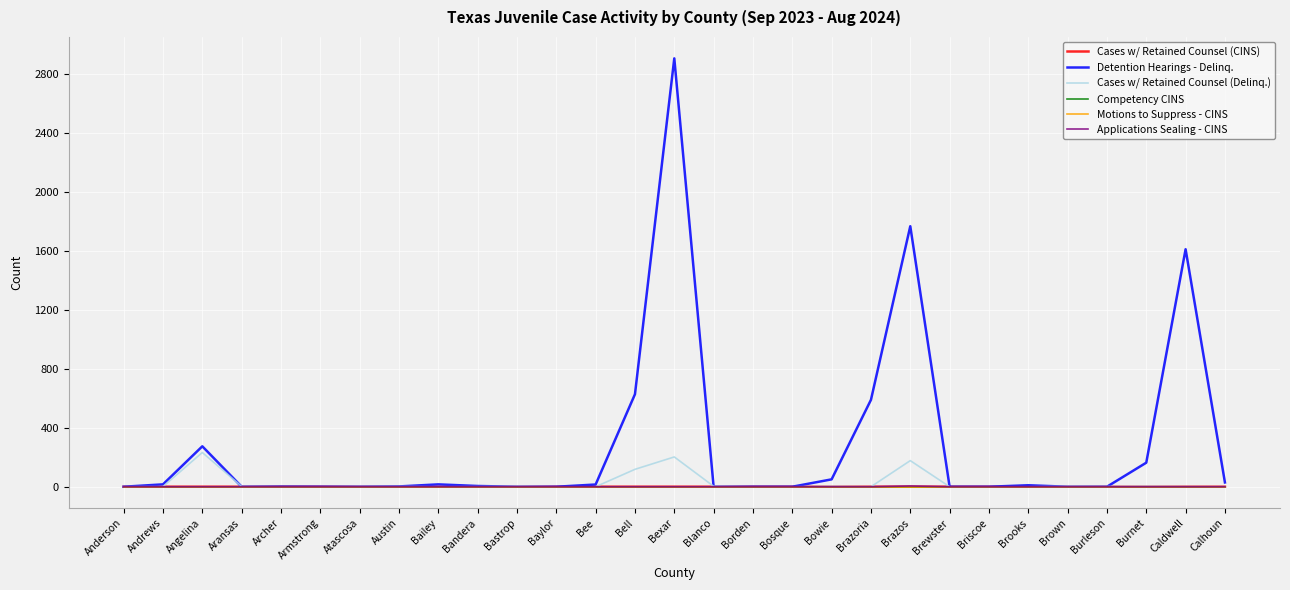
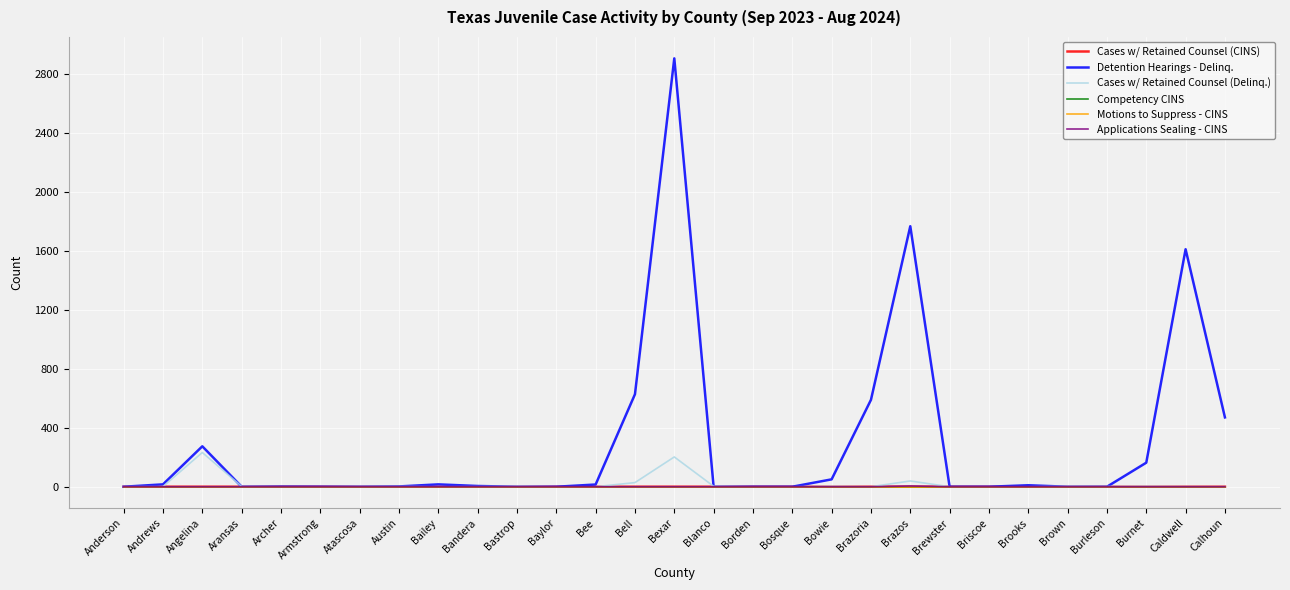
Cases w/ Retained Counsel (Delinq.), Bell: 120 -> 30
Cases w/ Retained Counsel (Delinq.), Brazos: 180 -> 40
Detention Hearings - Delinq., Calhoun: 30 -> 470
